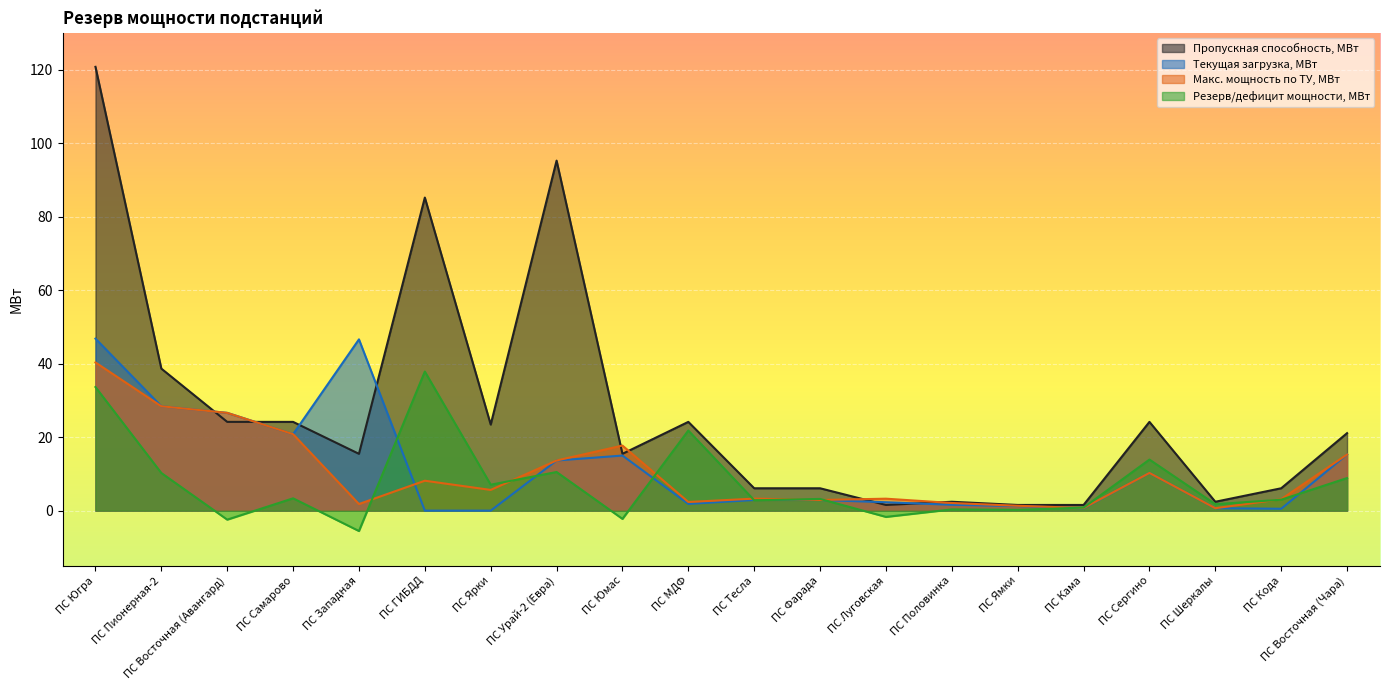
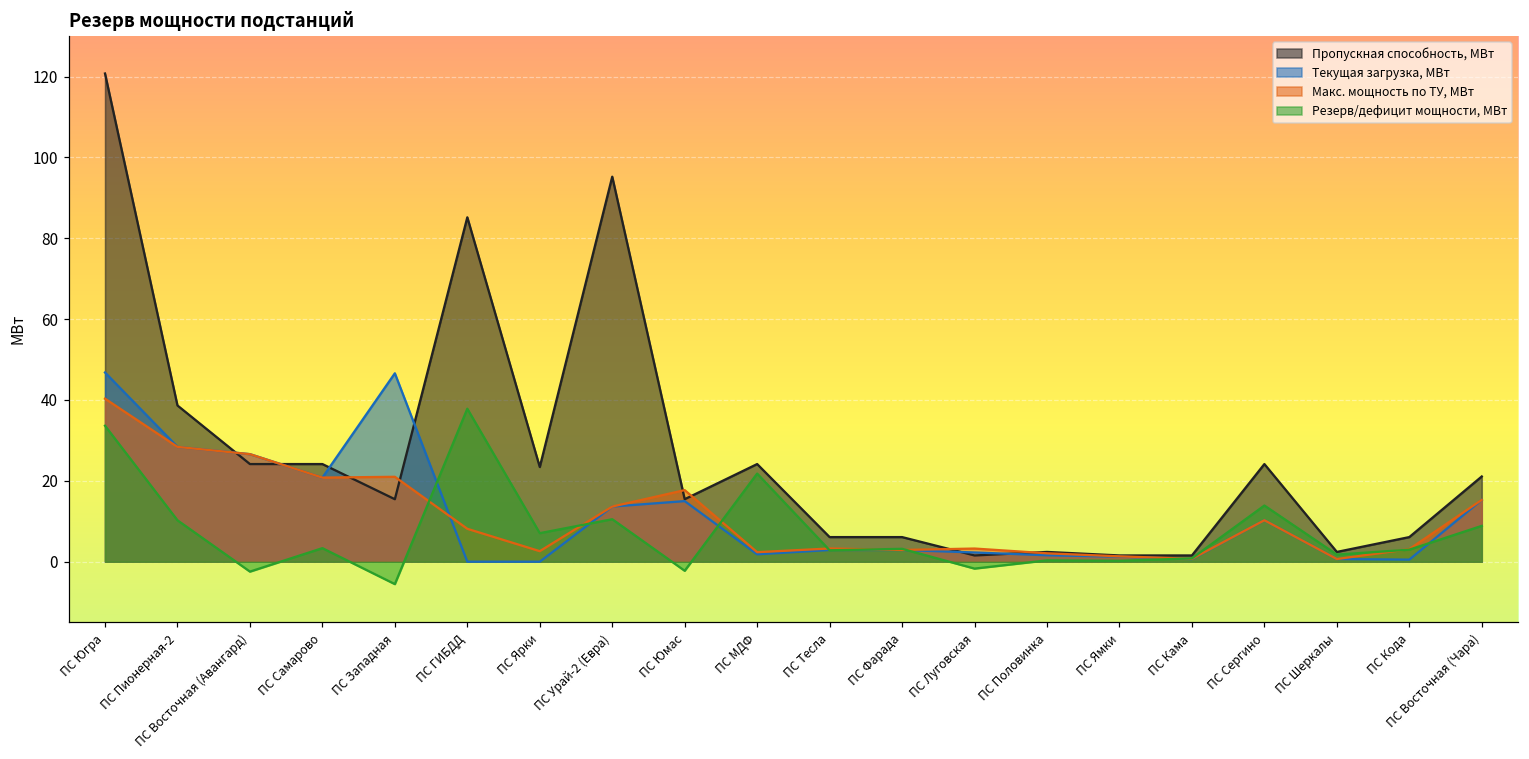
Макс. мощность по ТУ, МВт, ПС Западная: 2 -> 21
Макс. мощность по ТУ, МВт, ПС Ярки: 6 -> 3
